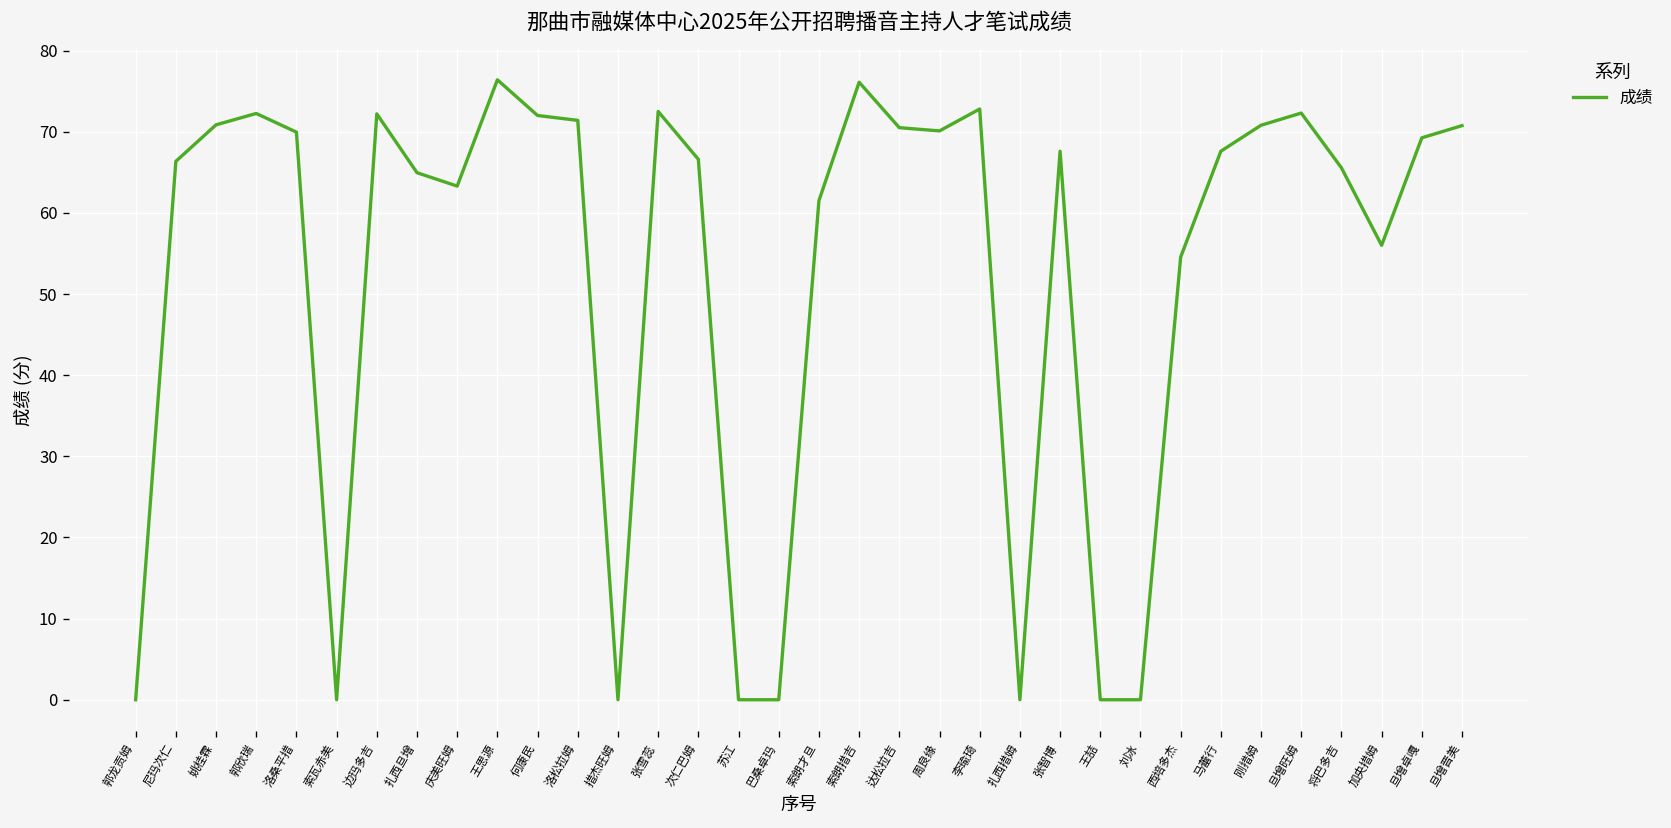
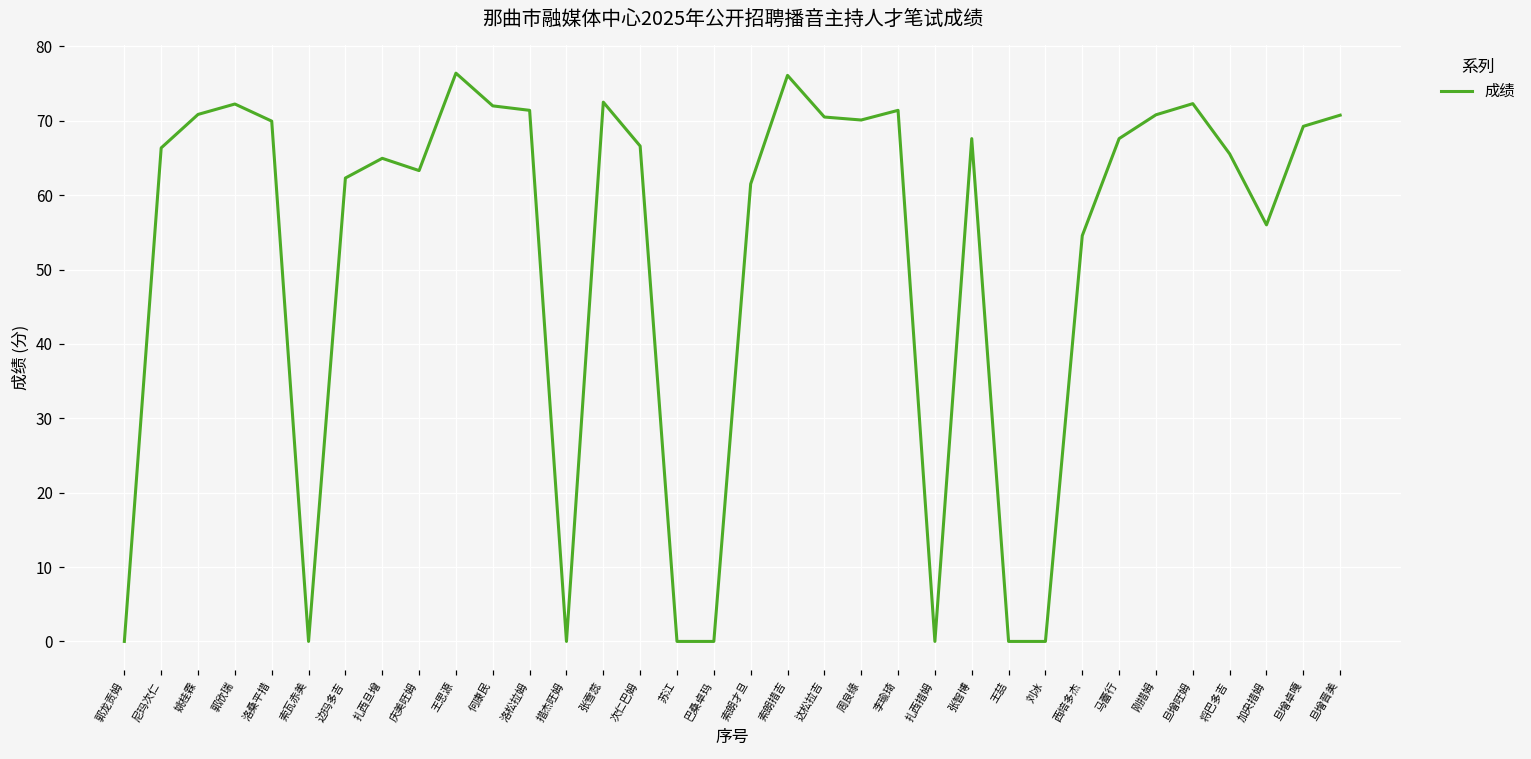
边玛多吉: 72 -> 62
李瑜琦: 73 -> 71
